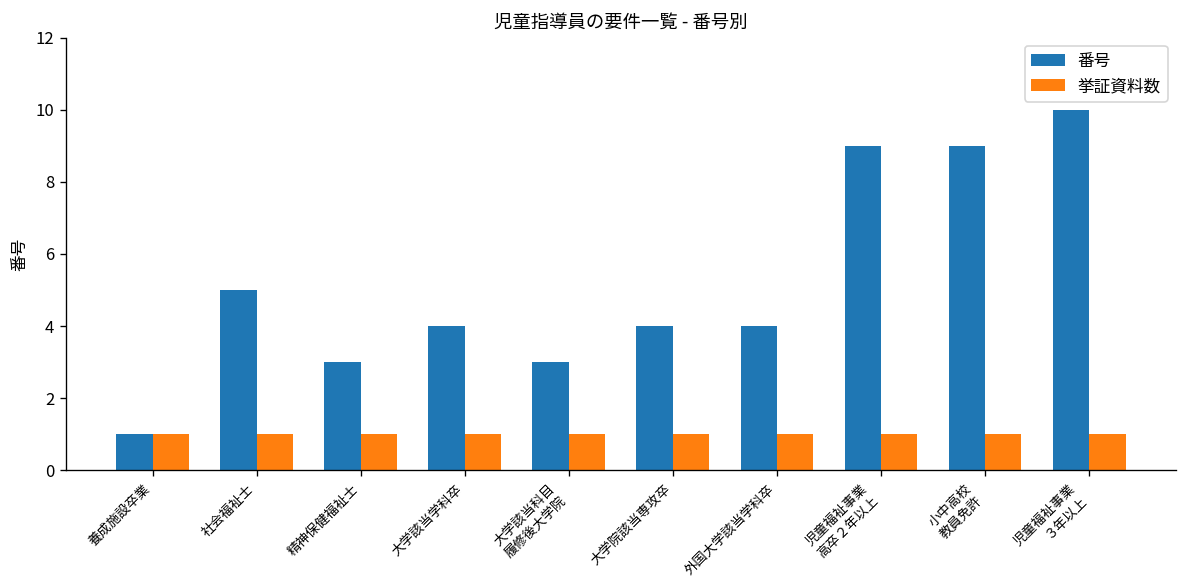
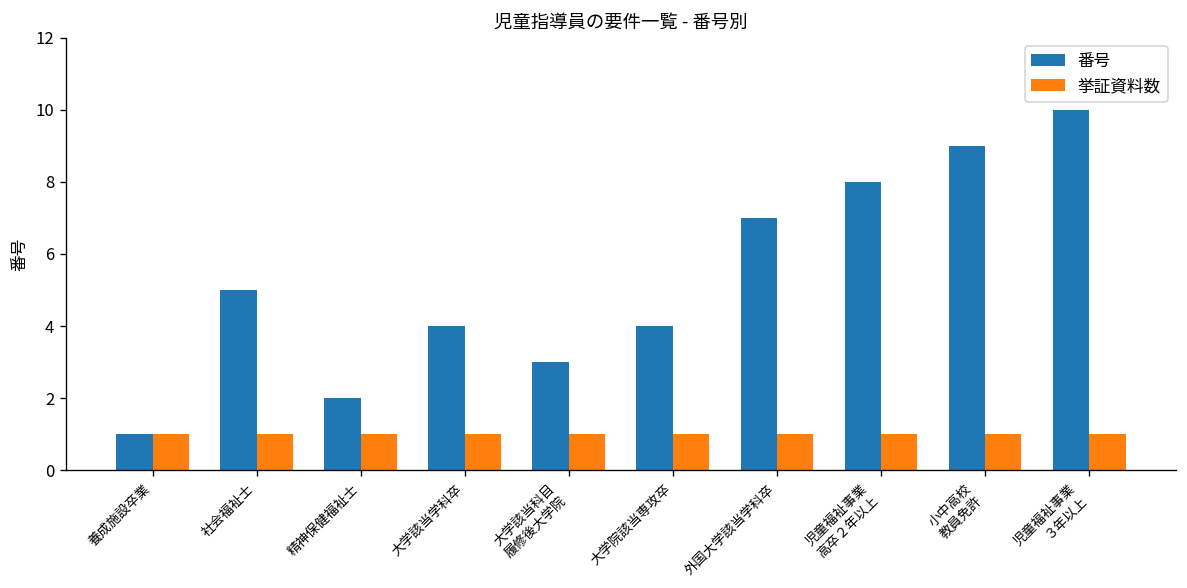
番号, 精神保健福祉士: 3 -> 2
番号, 外国大学該当学科卒: 4 -> 7
番号, 児童福祉事業 高卒２年以上: 9 -> 8
